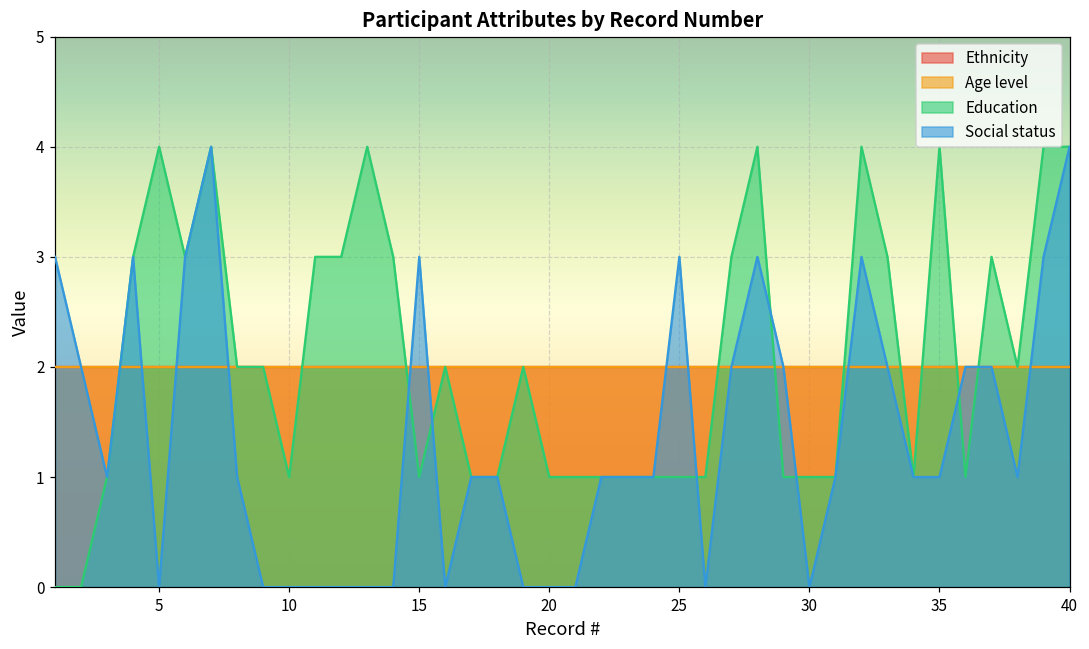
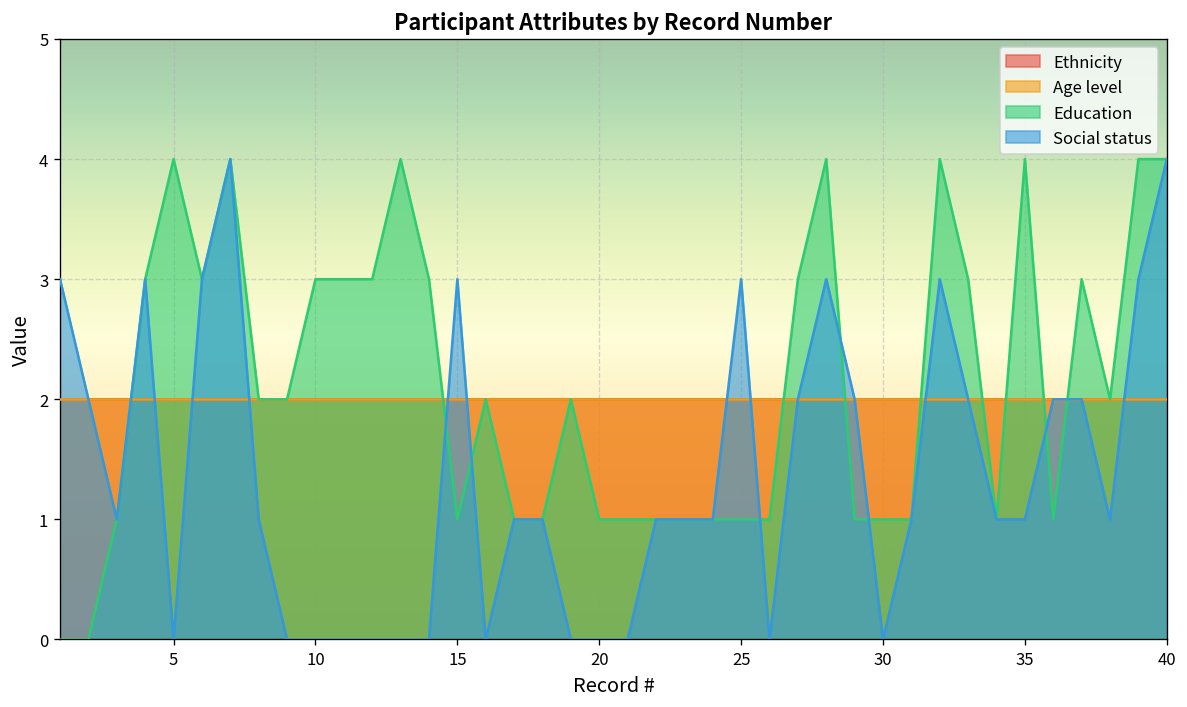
Education, 10: 1 -> 3
